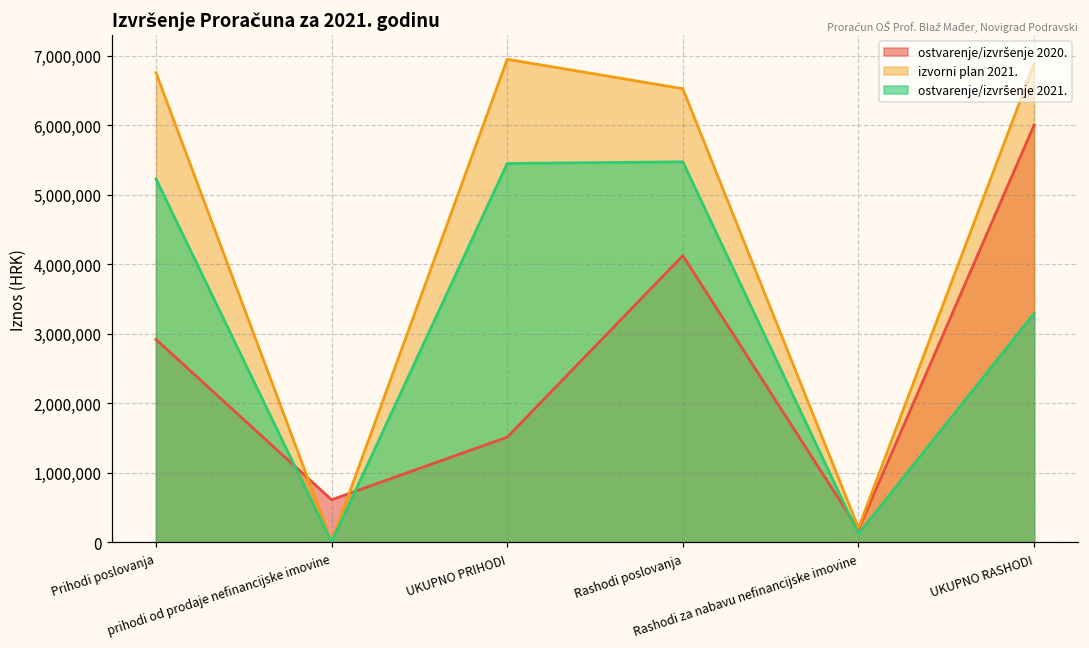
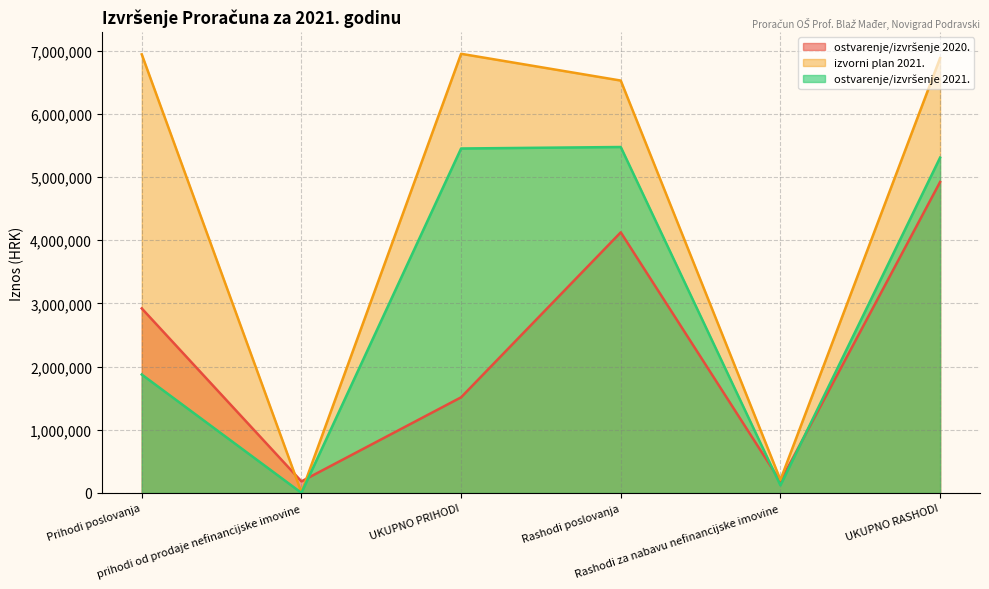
izvorni plan 2021., Prihodi poslovanja: 6,800,000 -> 6,900,000
ostvarenje/izvršenje 2021., Prihodi poslovanja: 5,200,000 -> 1,900,000
ostvarenje/izvršenje 2020., prihodi od prodaje nefinancijske imovine: 600,000 -> 200,000
ostvarenje/izvršenje 2020., UKUPNO RASHODI: 6,000,000 -> 4,900,000
ostvarenje/izvršenje 2021., UKUPNO RASHODI: 3,300,000 -> 5,300,000
